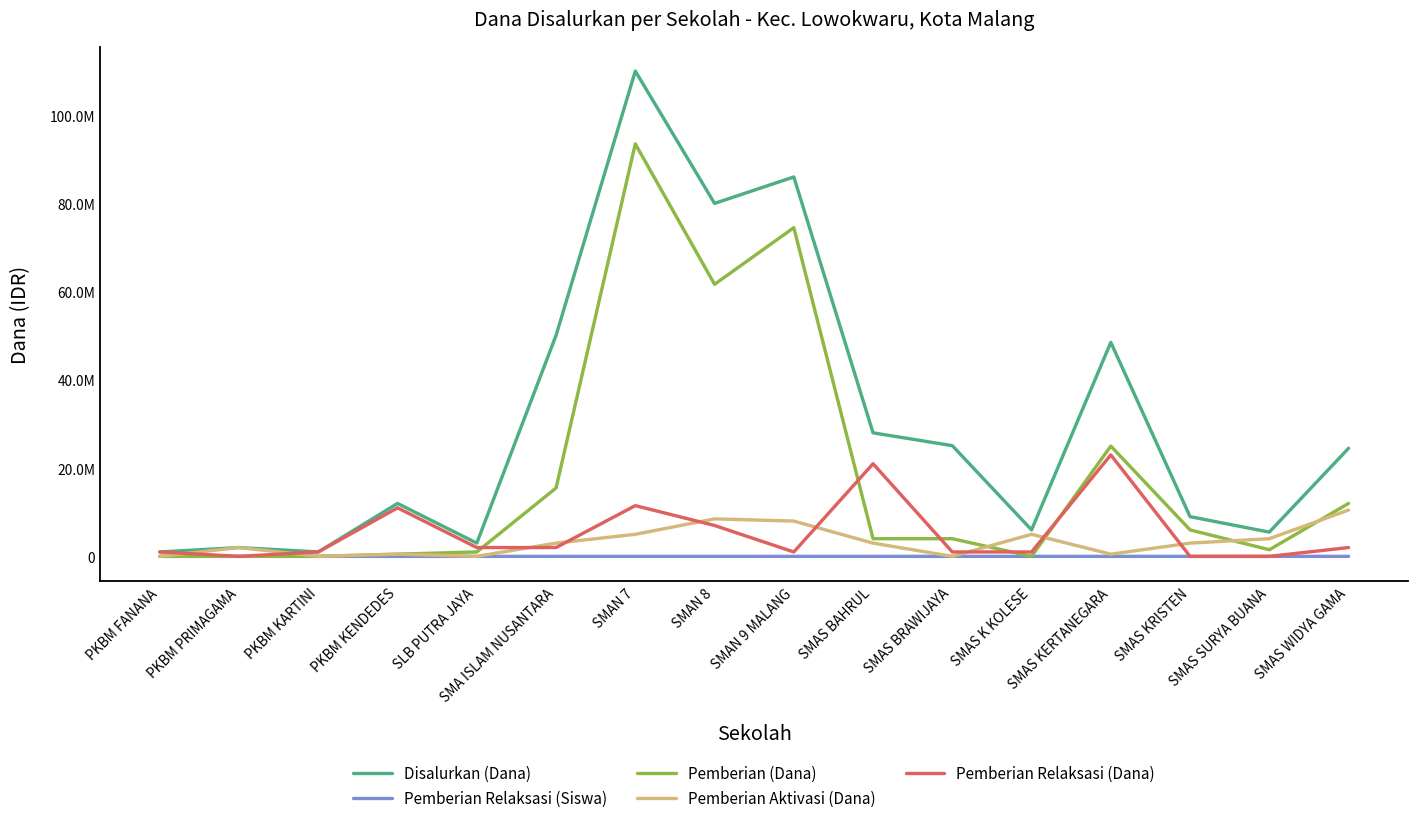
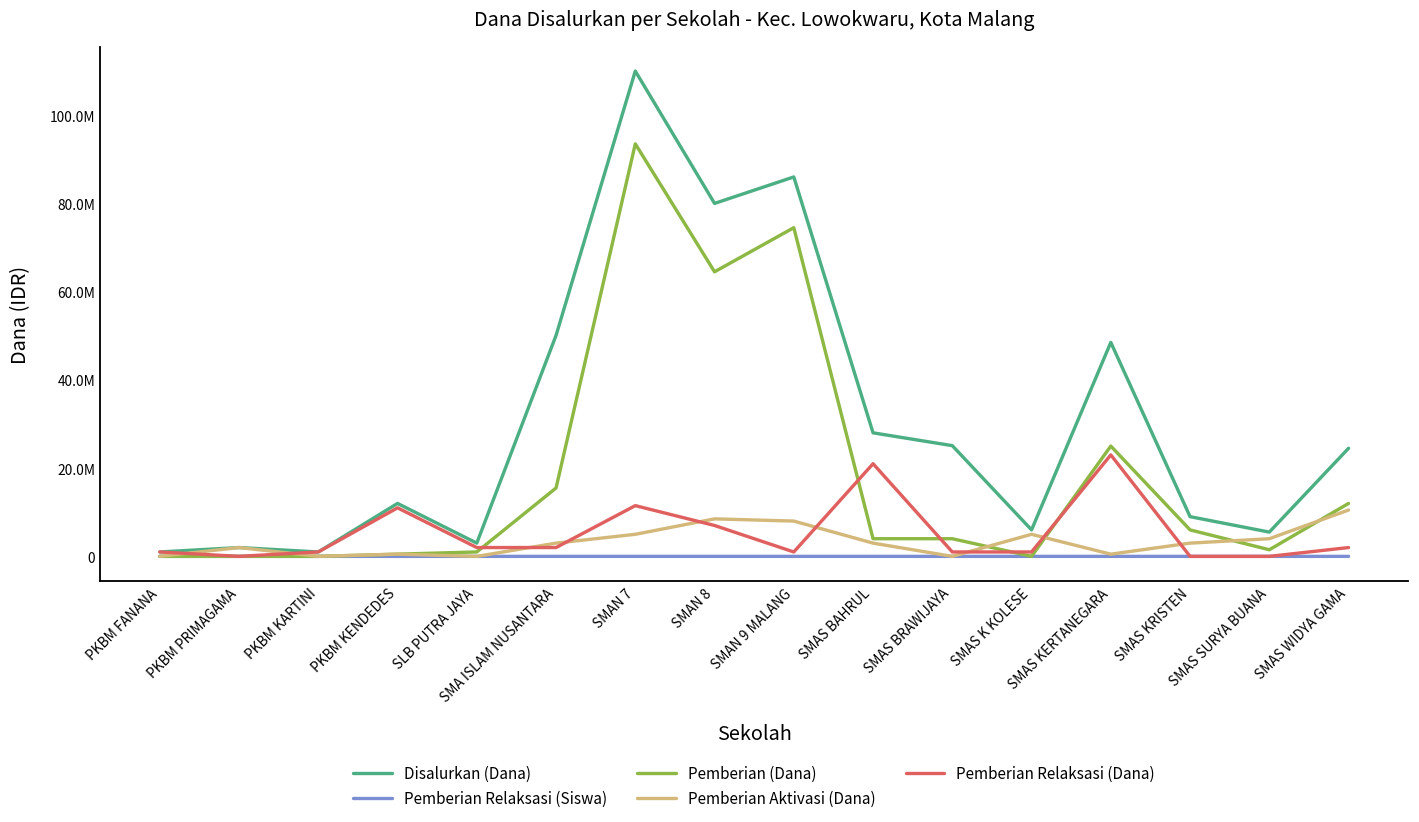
Pemberian (Dana), SMAN 8: 62000000 -> 65000000
